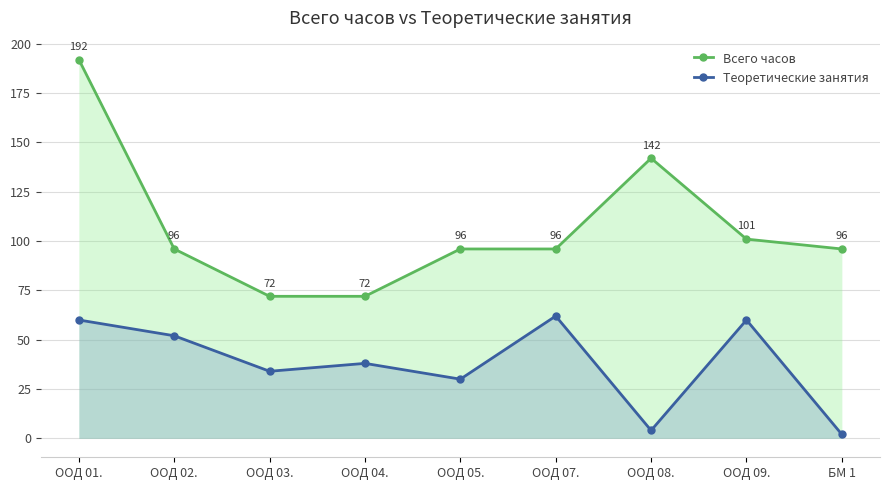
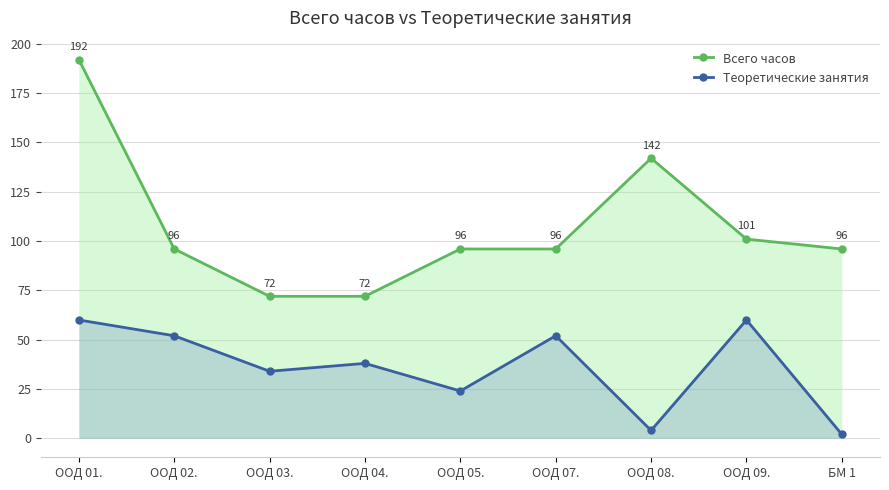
Теоретические занятия, ООД 05.: 30 -> 24
Теоретические занятия, ООД 07.: 62 -> 52
